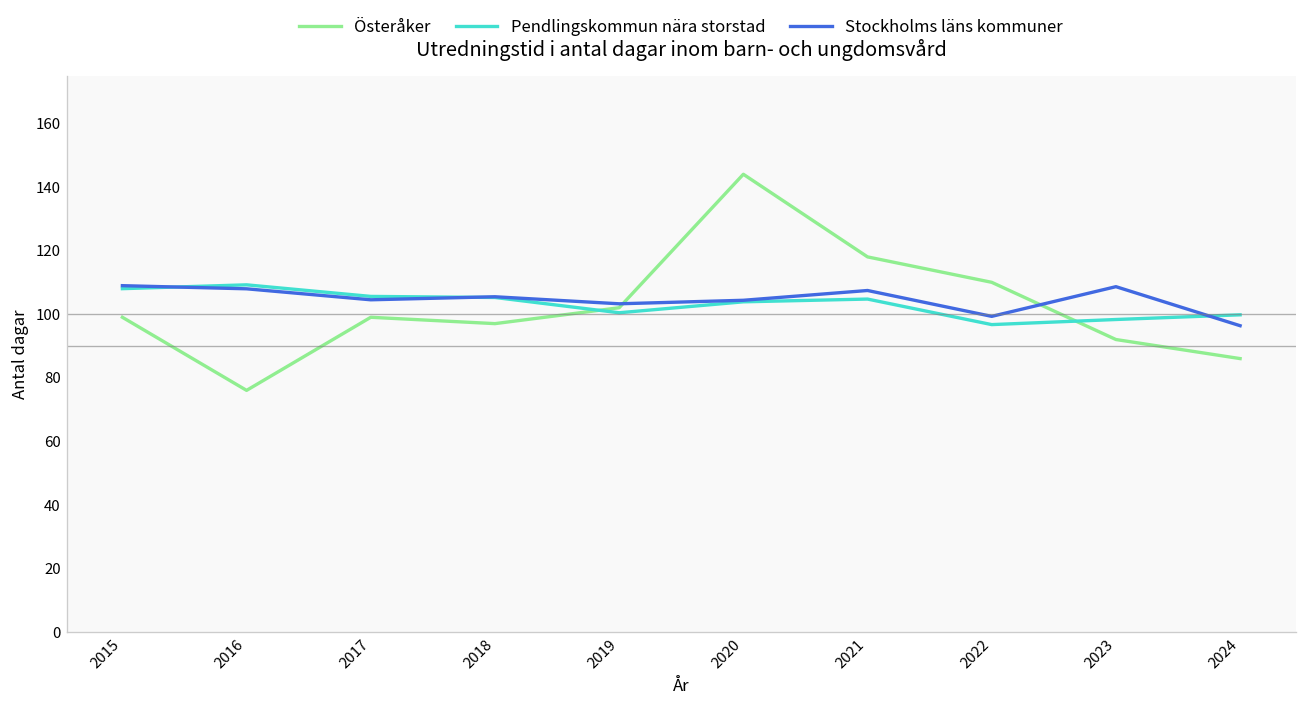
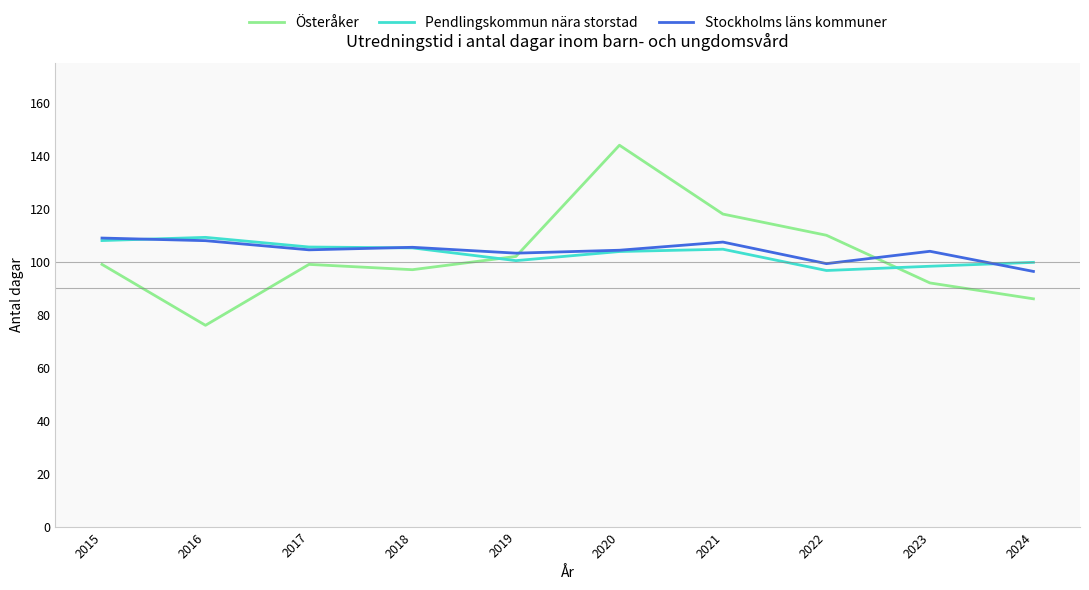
Stockholms läns kommuner, 2023: 109 -> 104
